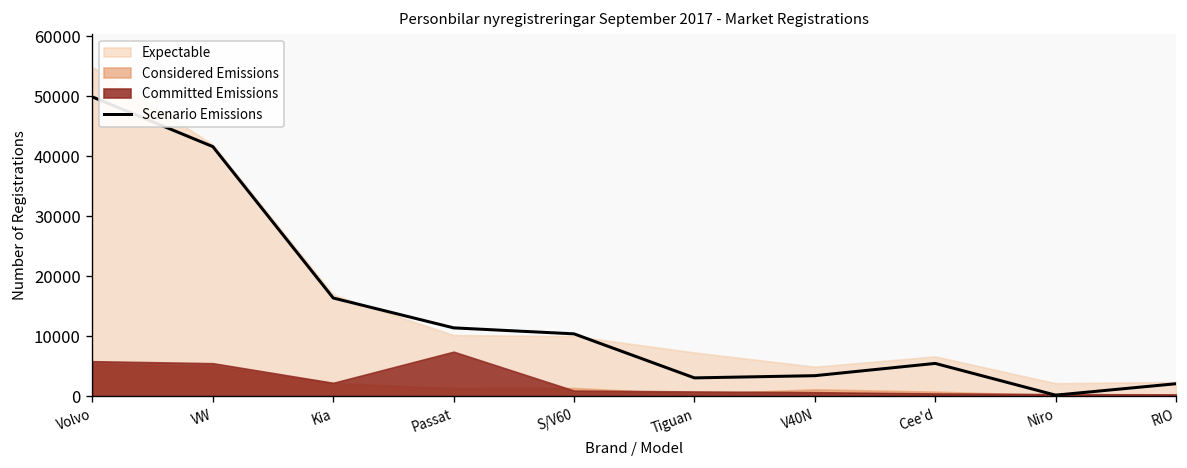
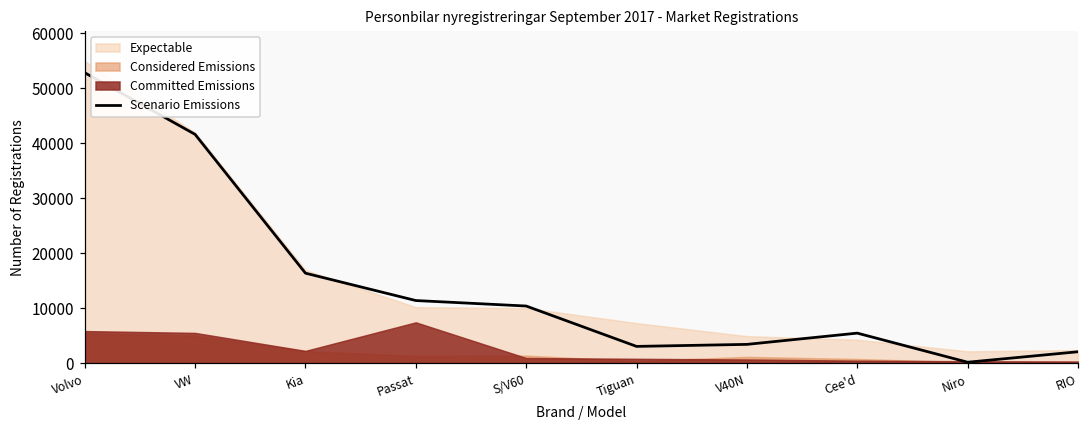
Scenario Emissions, Volvo: 50000 -> 53000
Expectable, Cee'd: 7000 -> 4000
